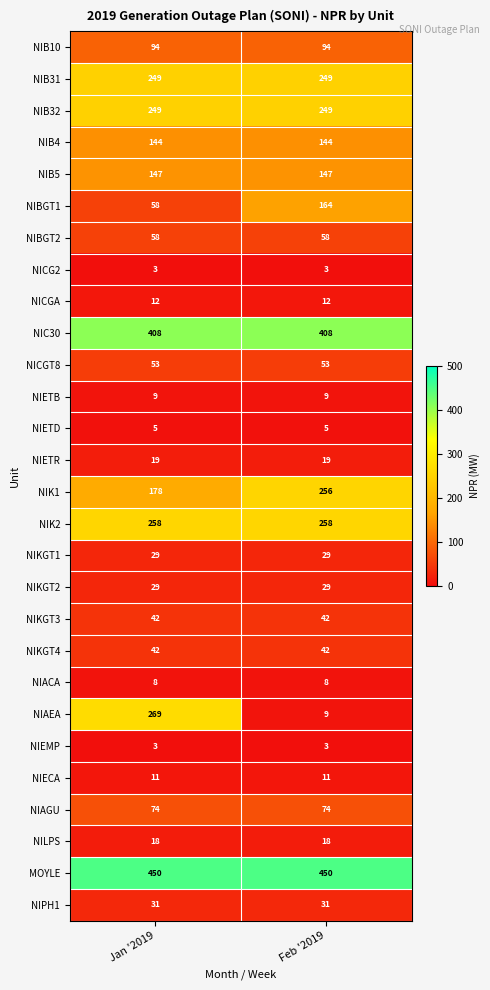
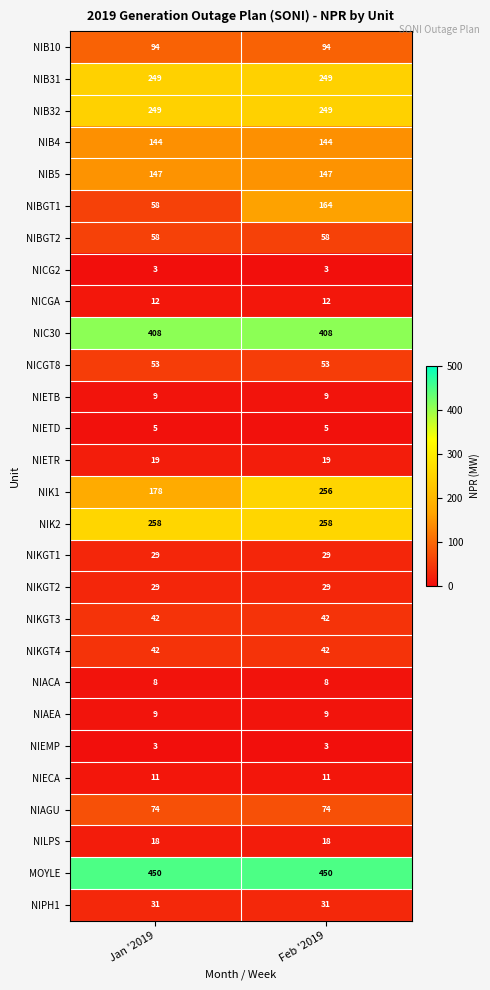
NIAEA, Jan '2019: 269 -> 9
